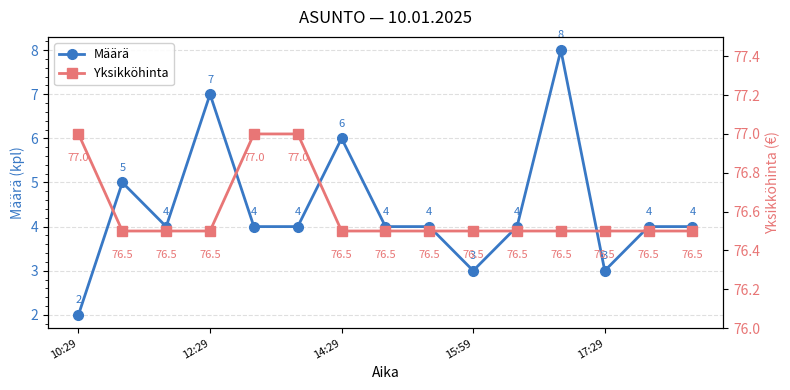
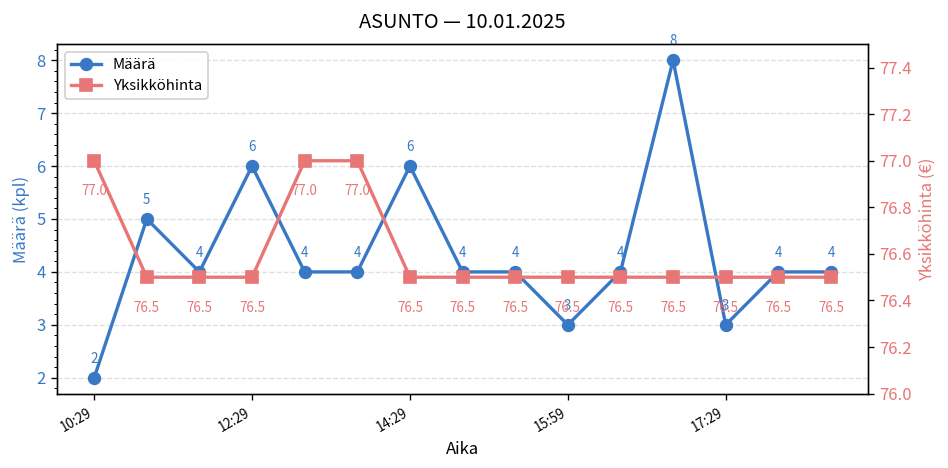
Määrä, 12:29: 7 -> 6
